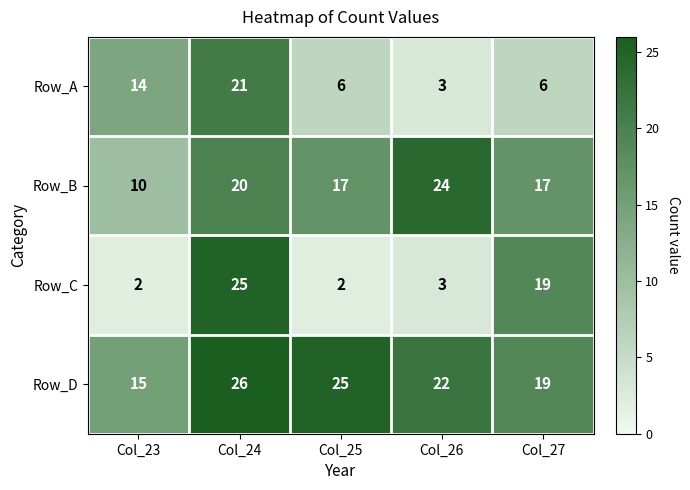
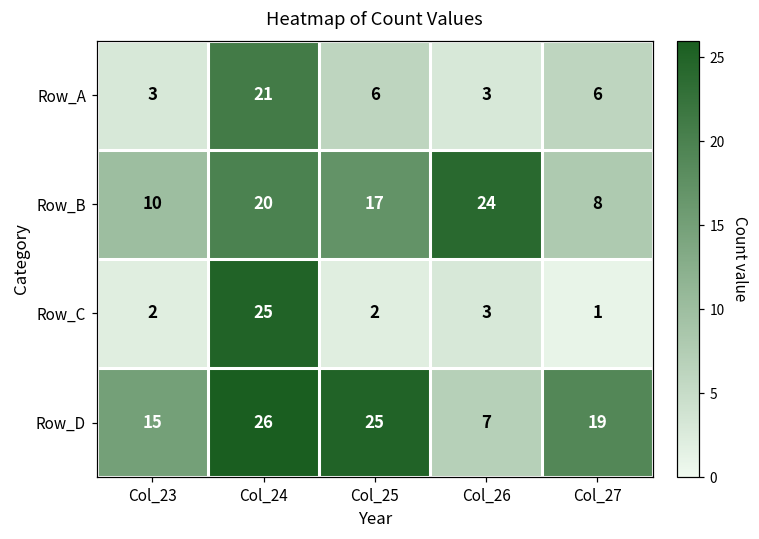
Row_A, Col_23: 14 -> 3
Row_B, Col_27: 17 -> 8
Row_C, Col_27: 19 -> 1
Row_D, Col_26: 22 -> 7
